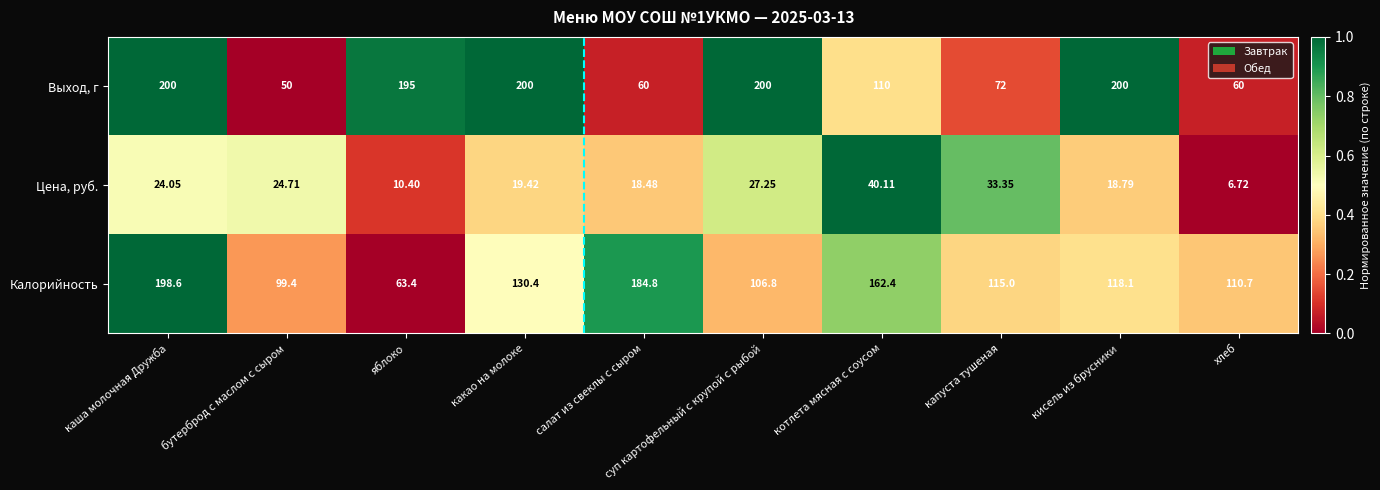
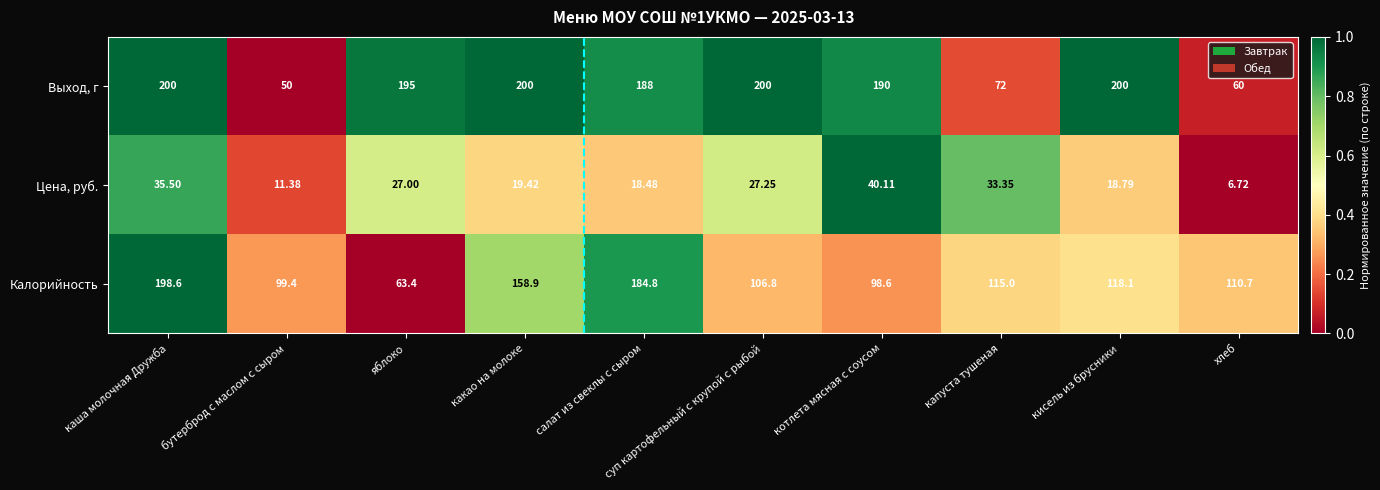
Выход, г, салат из свеклы с сыром: 60 -> 188
Выход, г, котлета мясная с соусом: 110 -> 190
Цена, руб., каша молочная Дружба: 24.05 -> 35.50
Цена, руб., бутерброд с маслом с сыром: 24.71 -> 11.38
Цена, руб., яблоко: 10.40 -> 27.00
Калорийность, какао на молоке: 130.4 -> 158.9
Калорийность, котлета мясная с соусом: 162.4 -> 98.6
